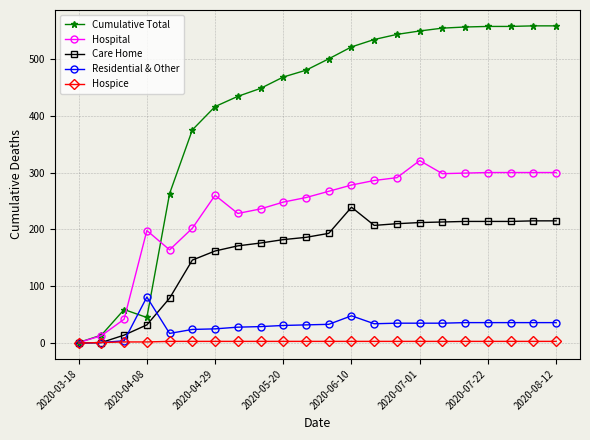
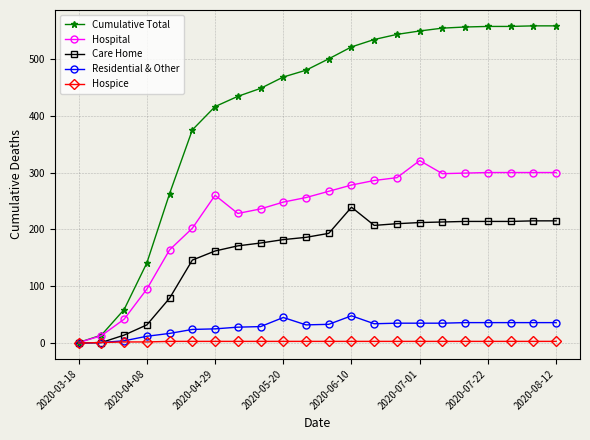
Cumulative Total, 2020-04-08: 50 -> 140
Hospital, 2020-04-08: 200 -> 100
Residential & Other, 2020-04-08: 80 -> 10
Residential & Other, 2020-05-20: 30 -> 50
